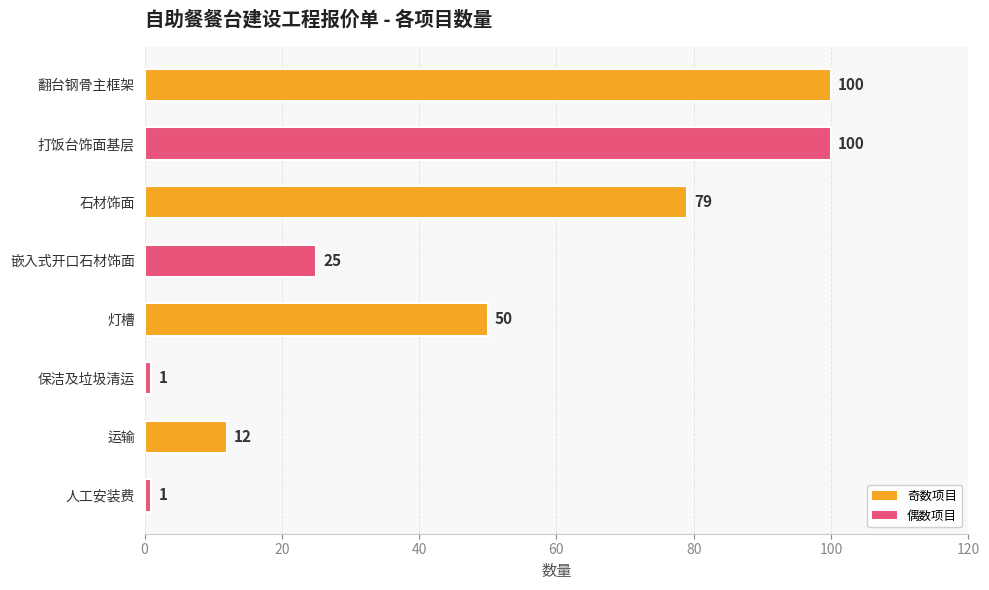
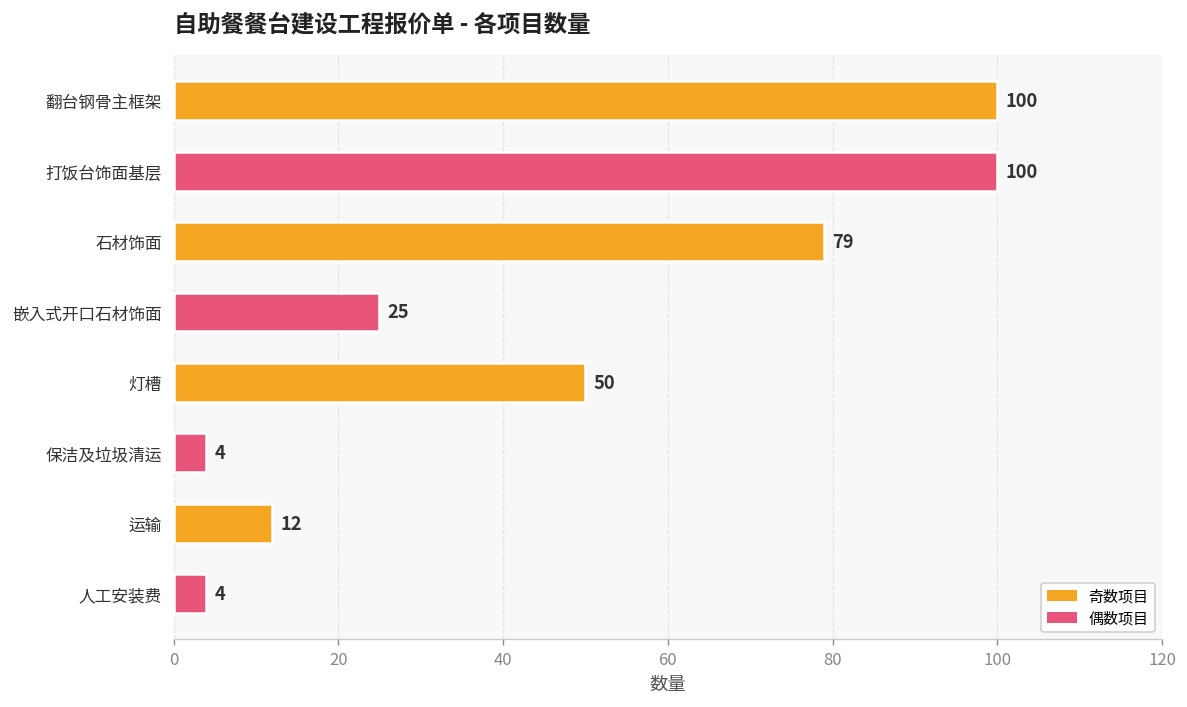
保洁及垃圾清运: 1 -> 4
人工安装费: 1 -> 4
